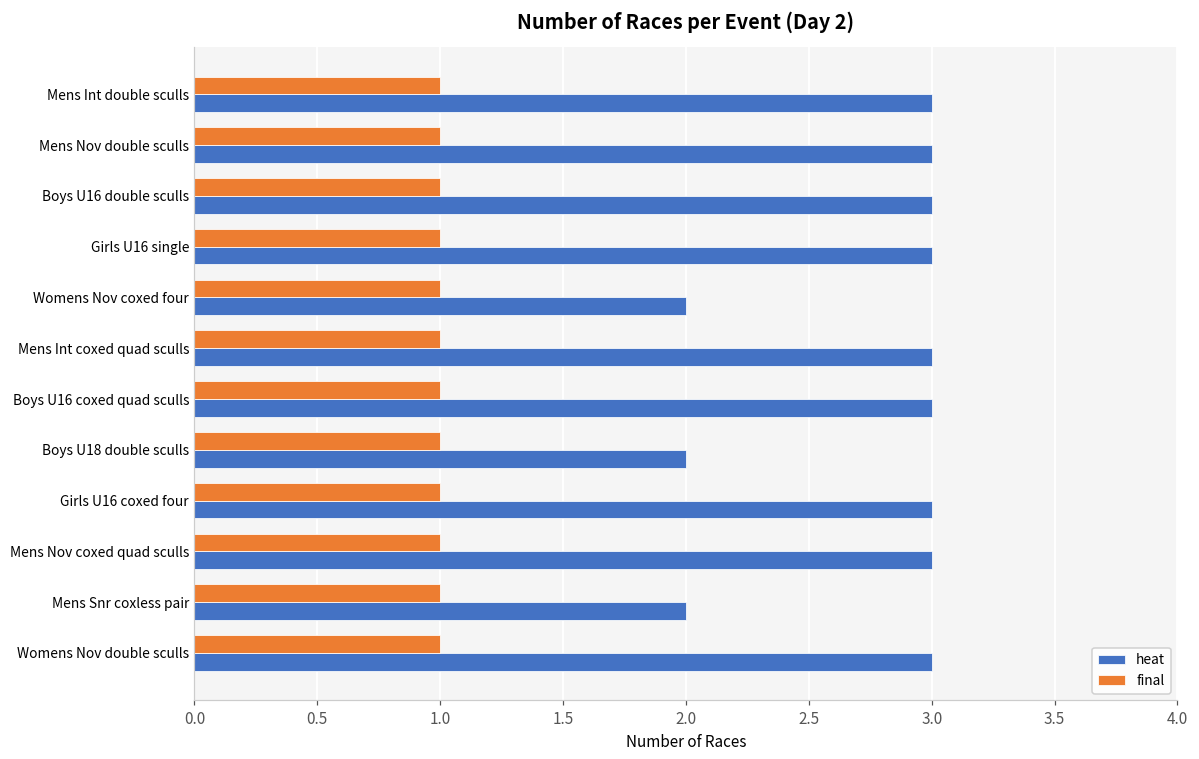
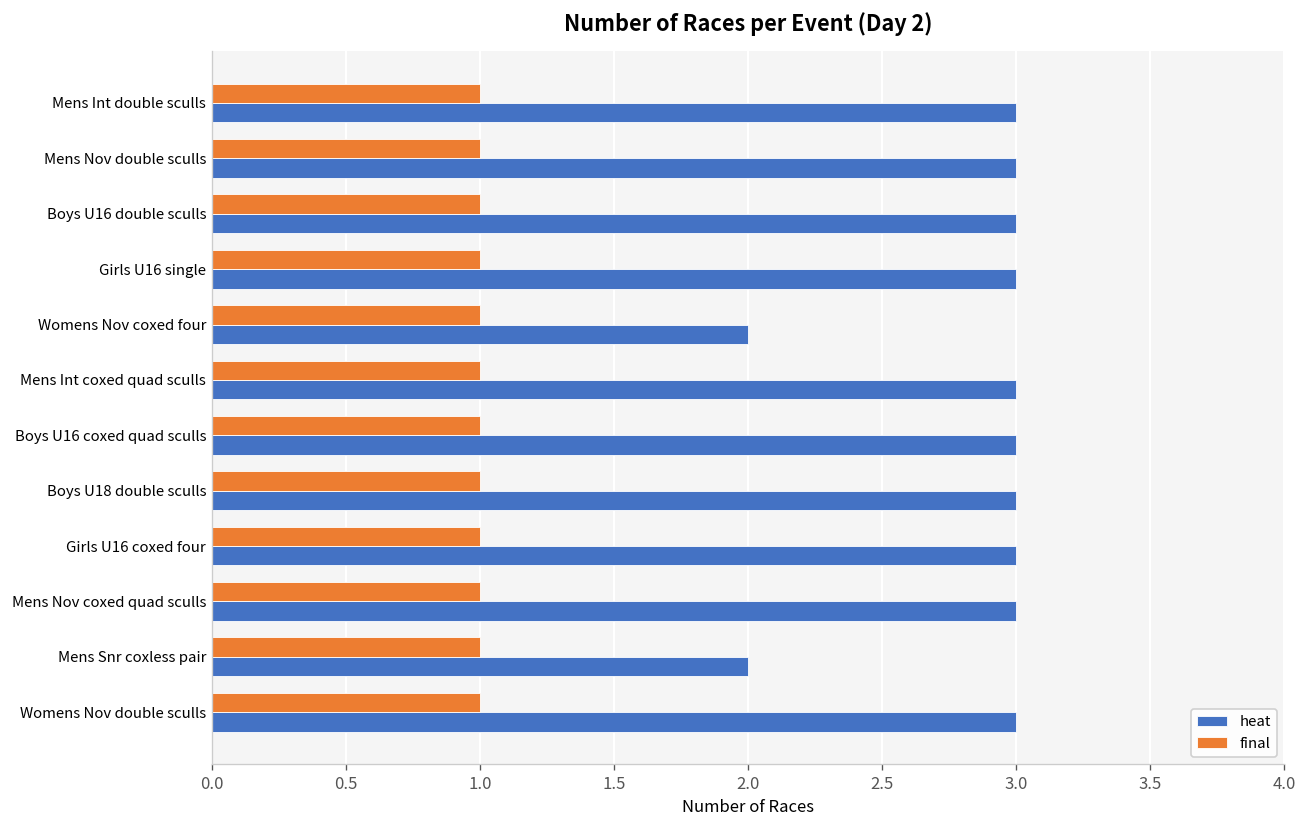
heat, Boys U18 double sculls: 2 -> 3
